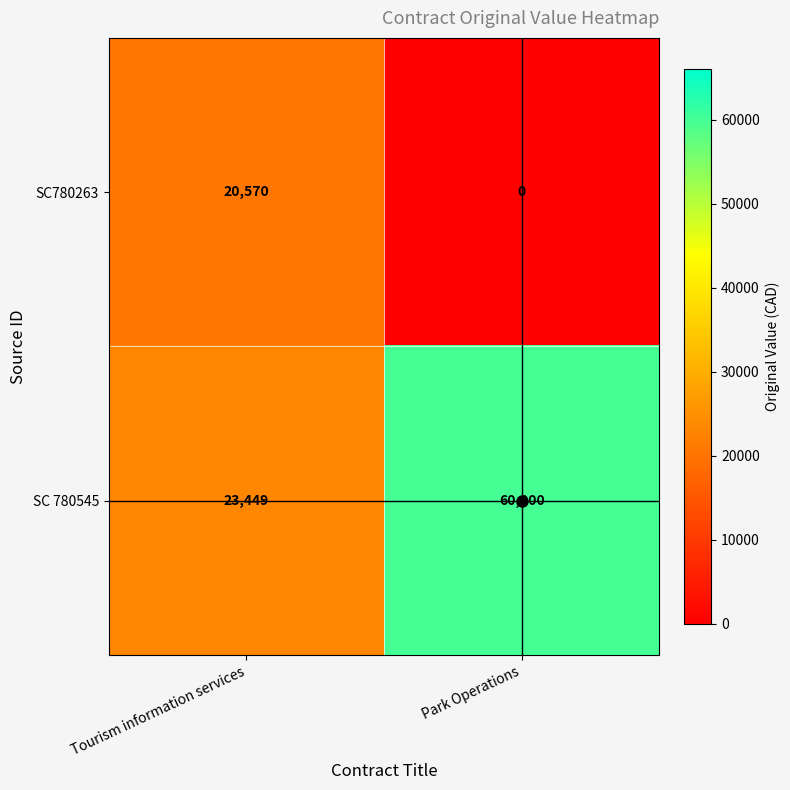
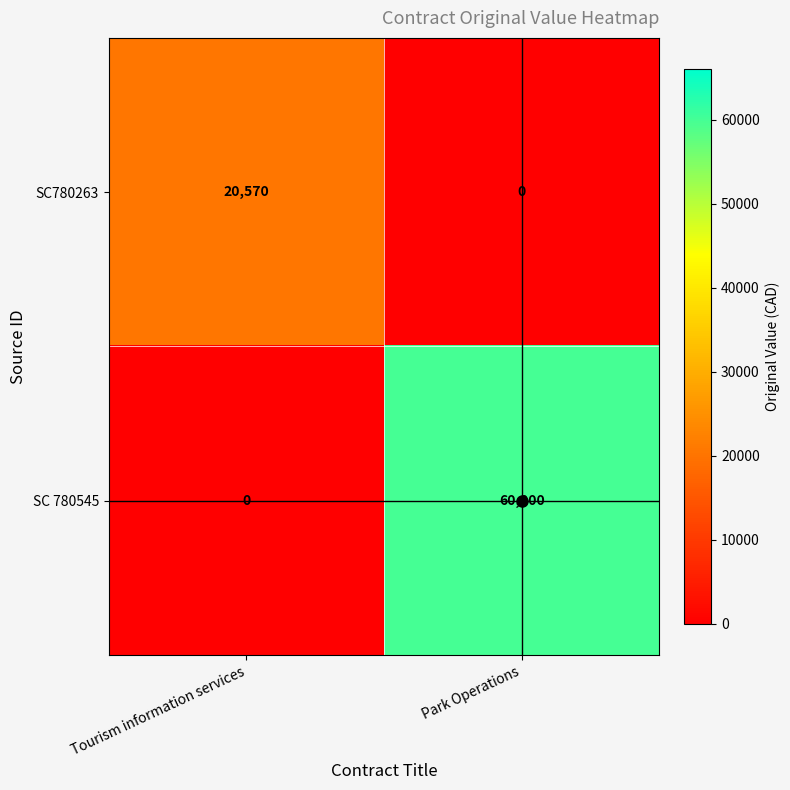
SC 780545, Tourism information services: 23,449 -> 0
